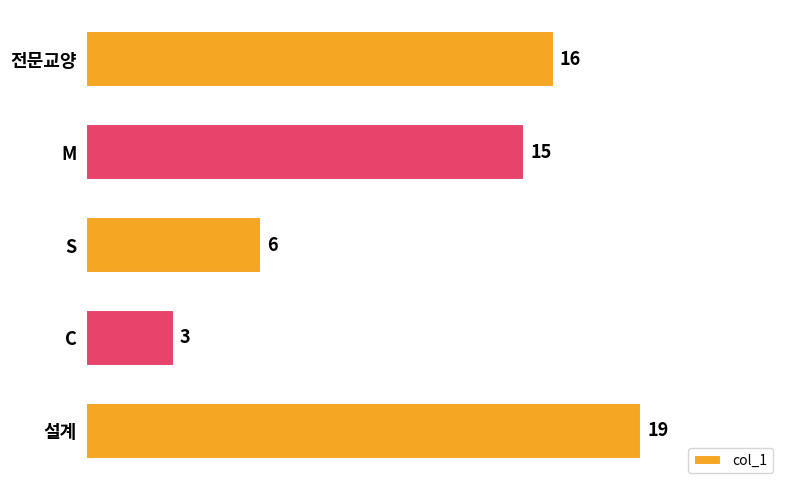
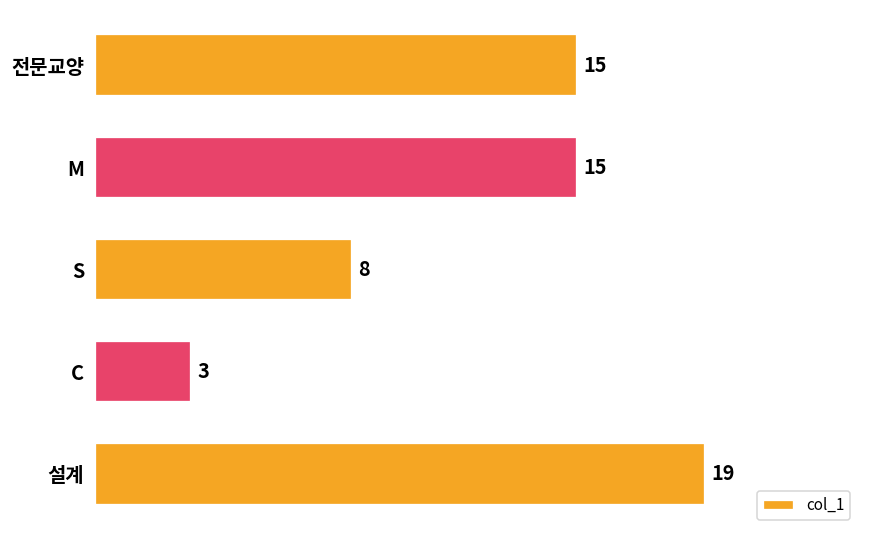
전문교양: 16 -> 15
S: 6 -> 8
